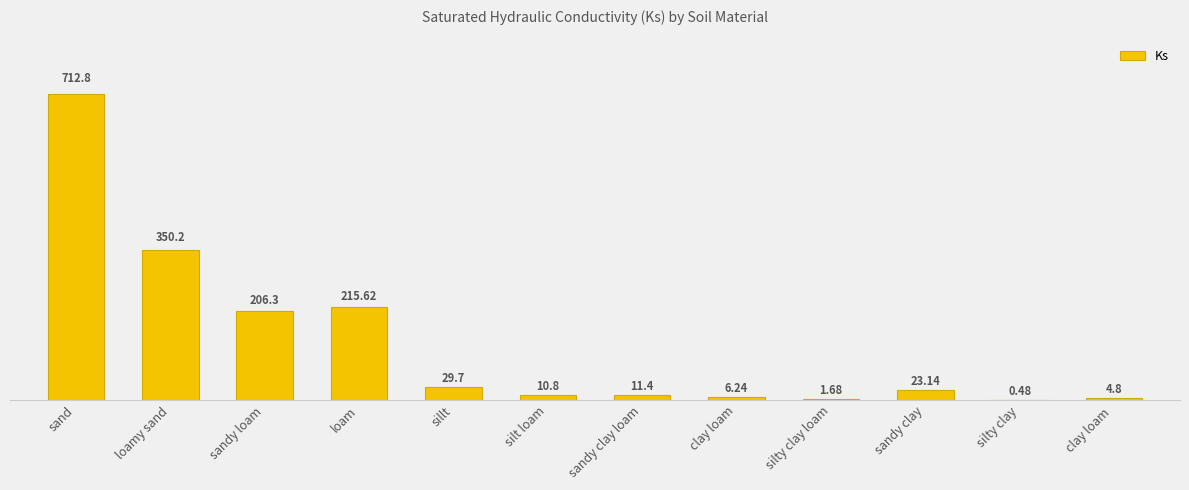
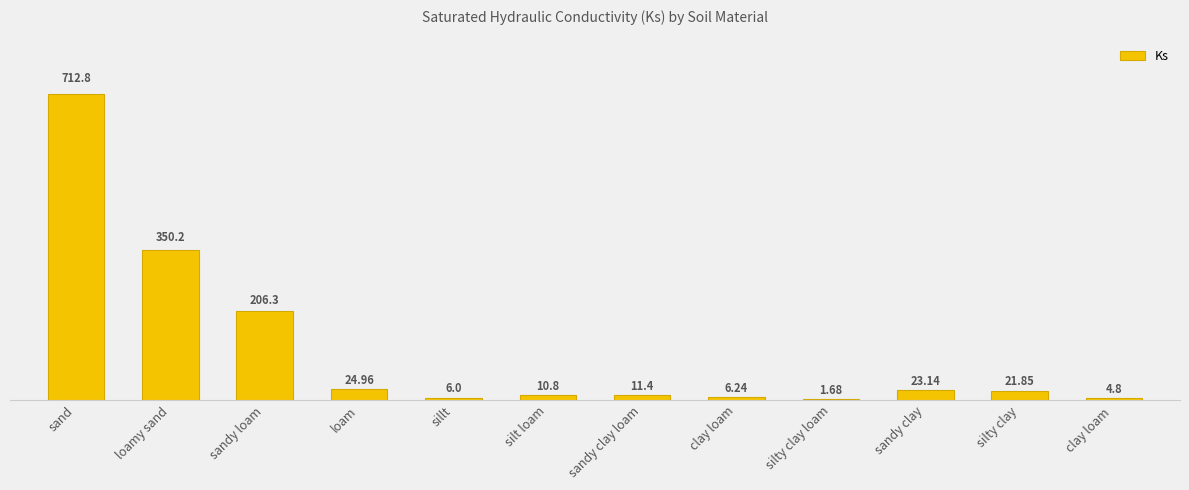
loam: 215.62 -> 24.96
sillt: 29.7 -> 6.0
silty clay: 0.48 -> 21.85
